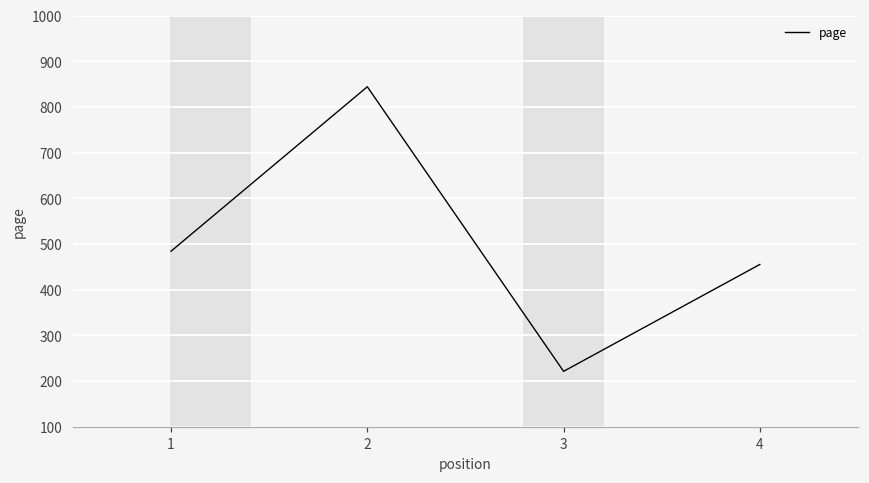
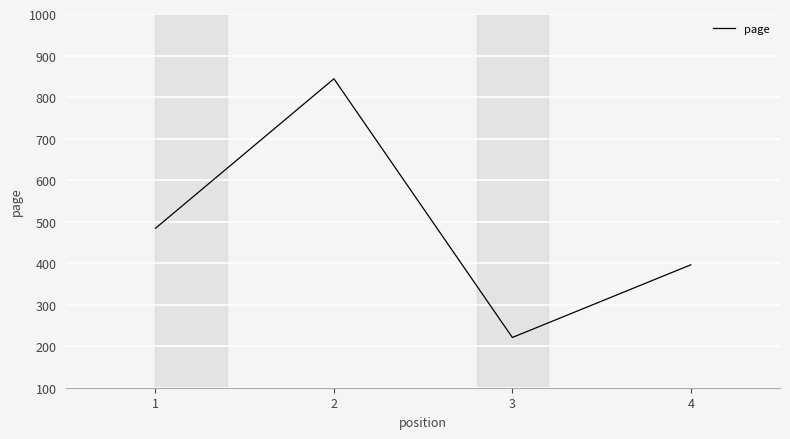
4: 460 -> 400
